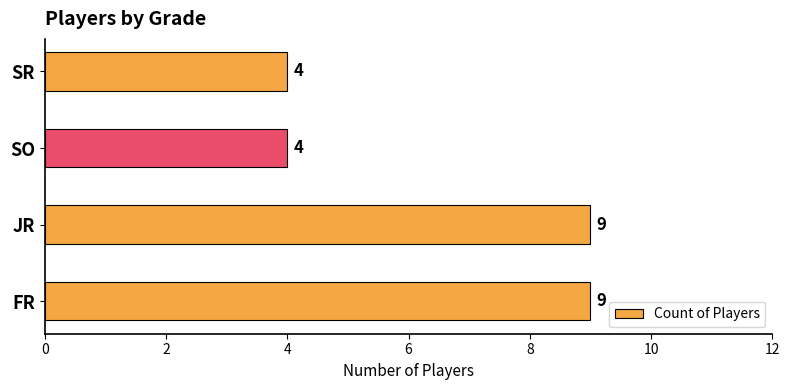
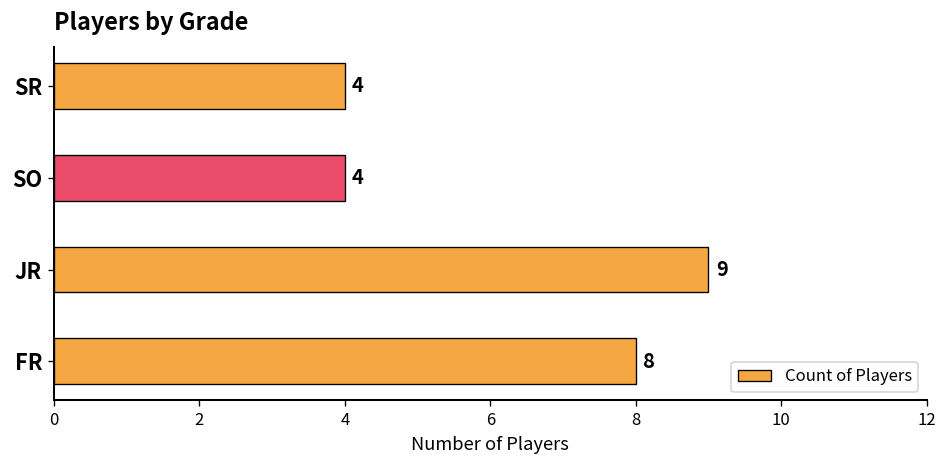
FR: 9 -> 8
